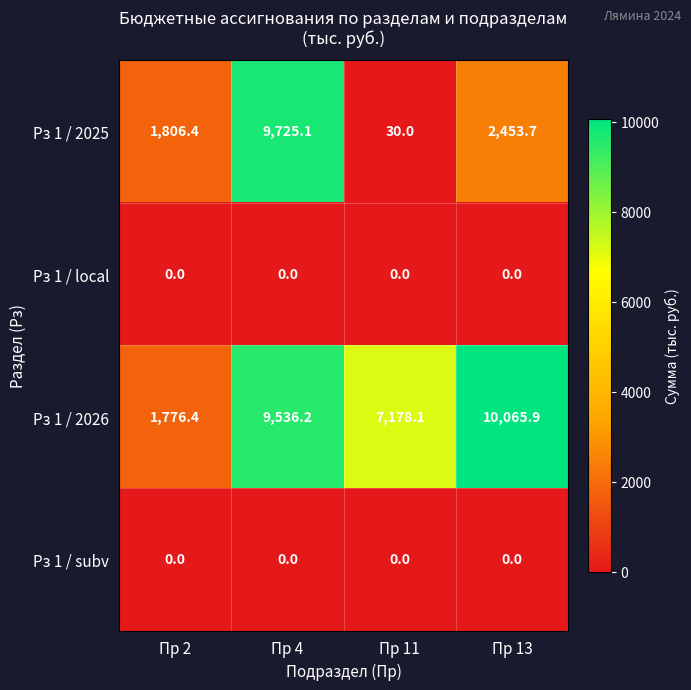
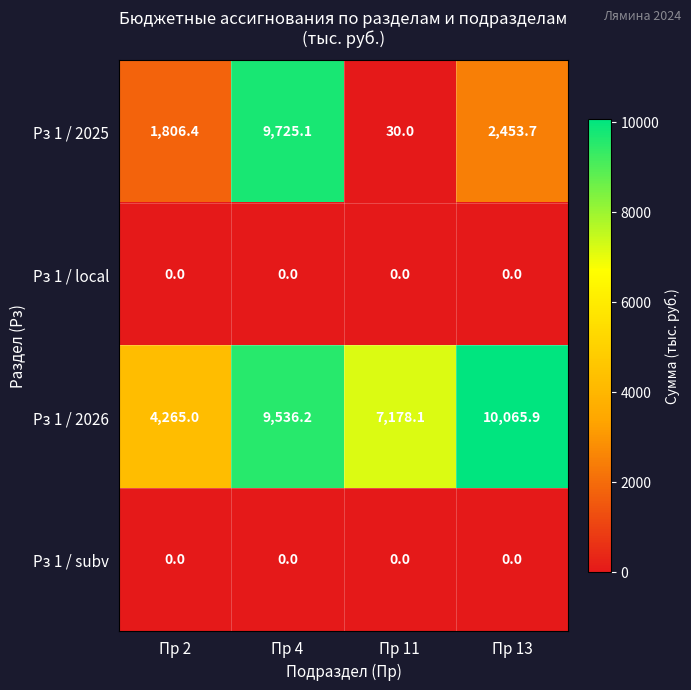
Рз 1 / 2026, Пр 2: 1,776.4 -> 4,265.0
